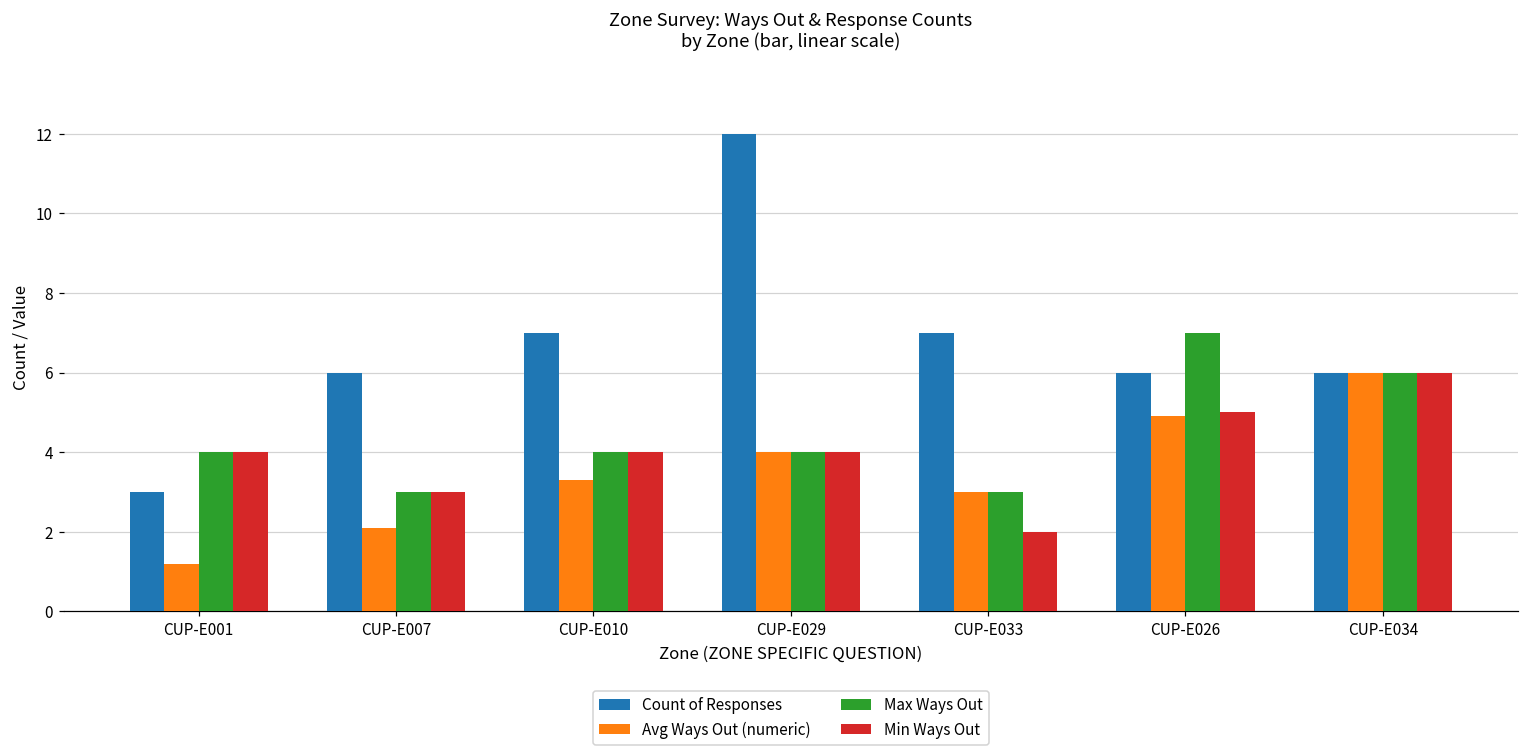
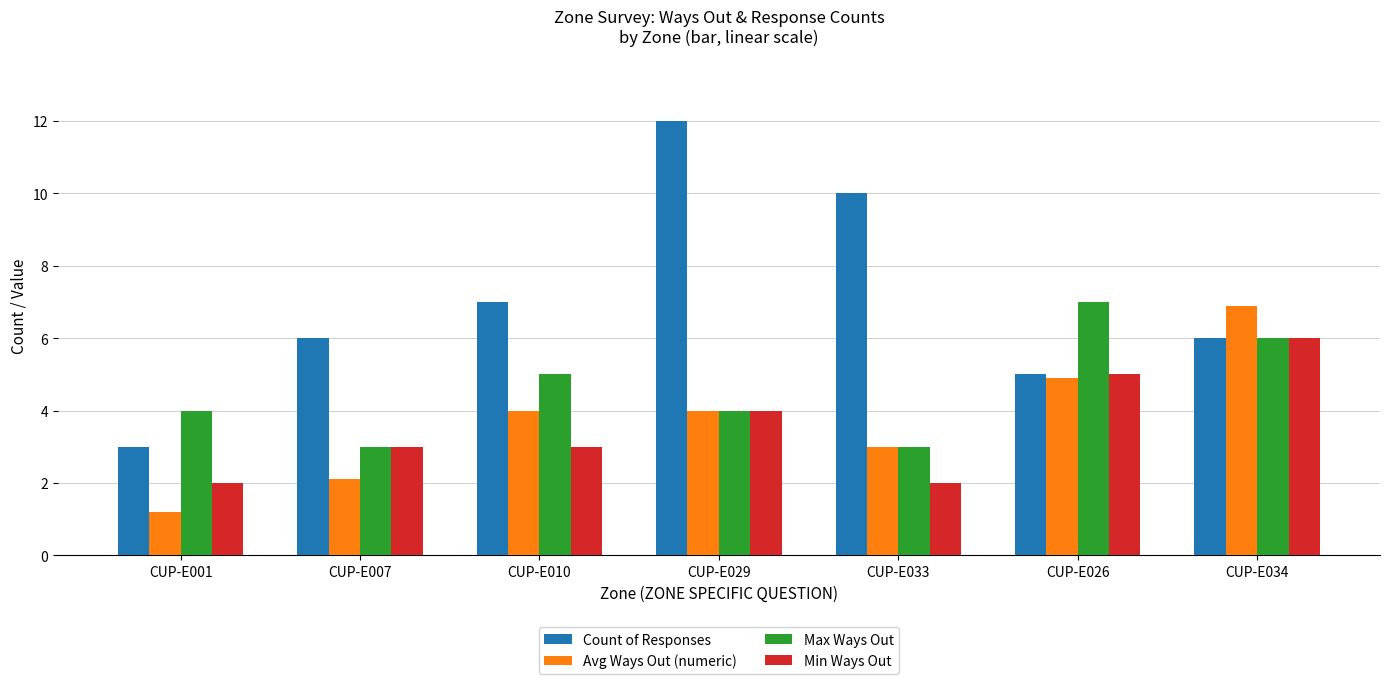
Min Ways Out, CUP-E001: 4 -> 2
Avg Ways Out (numeric), CUP-E010: 3.3 -> 4.0
Max Ways Out, CUP-E010: 4 -> 5
Min Ways Out, CUP-E010: 4 -> 3
Count of Responses, CUP-E033: 7 -> 10
Count of Responses, CUP-E026: 6 -> 5
Avg Ways Out (numeric), CUP-E034: 6.0 -> 6.9
